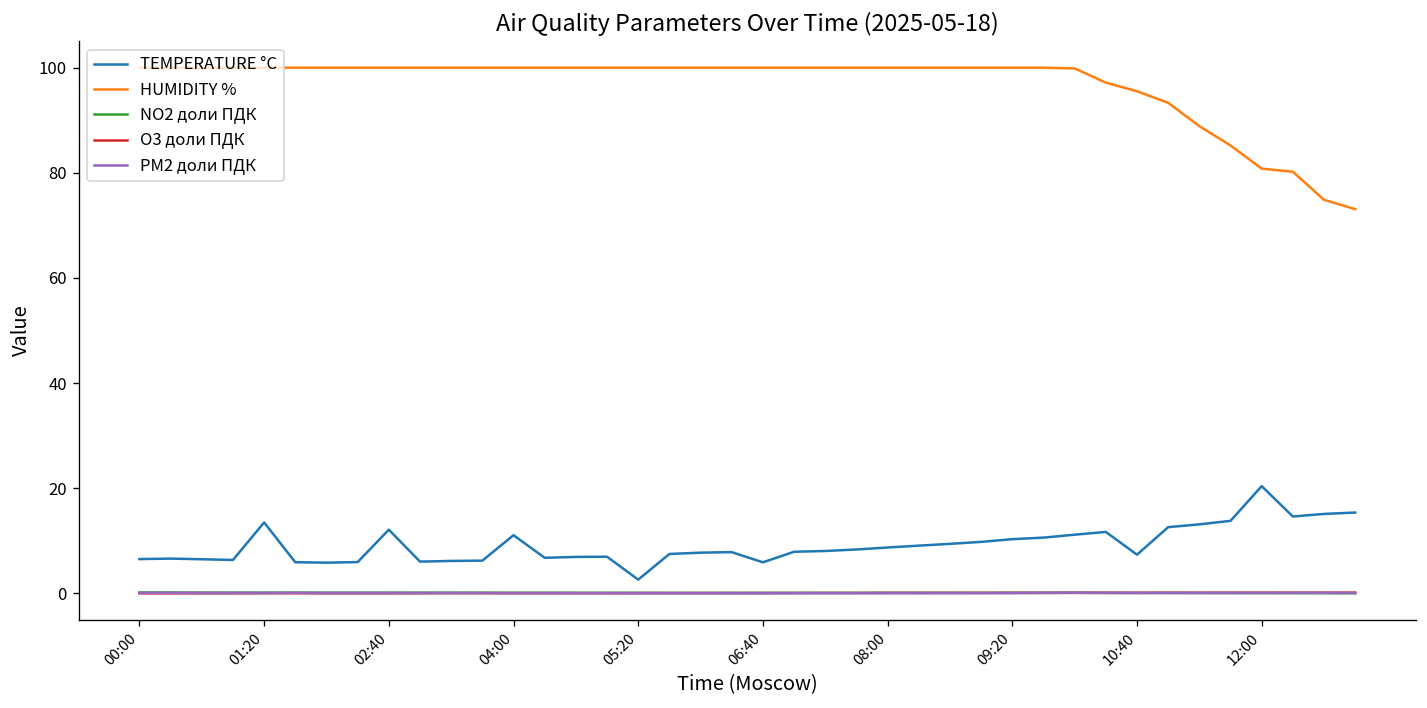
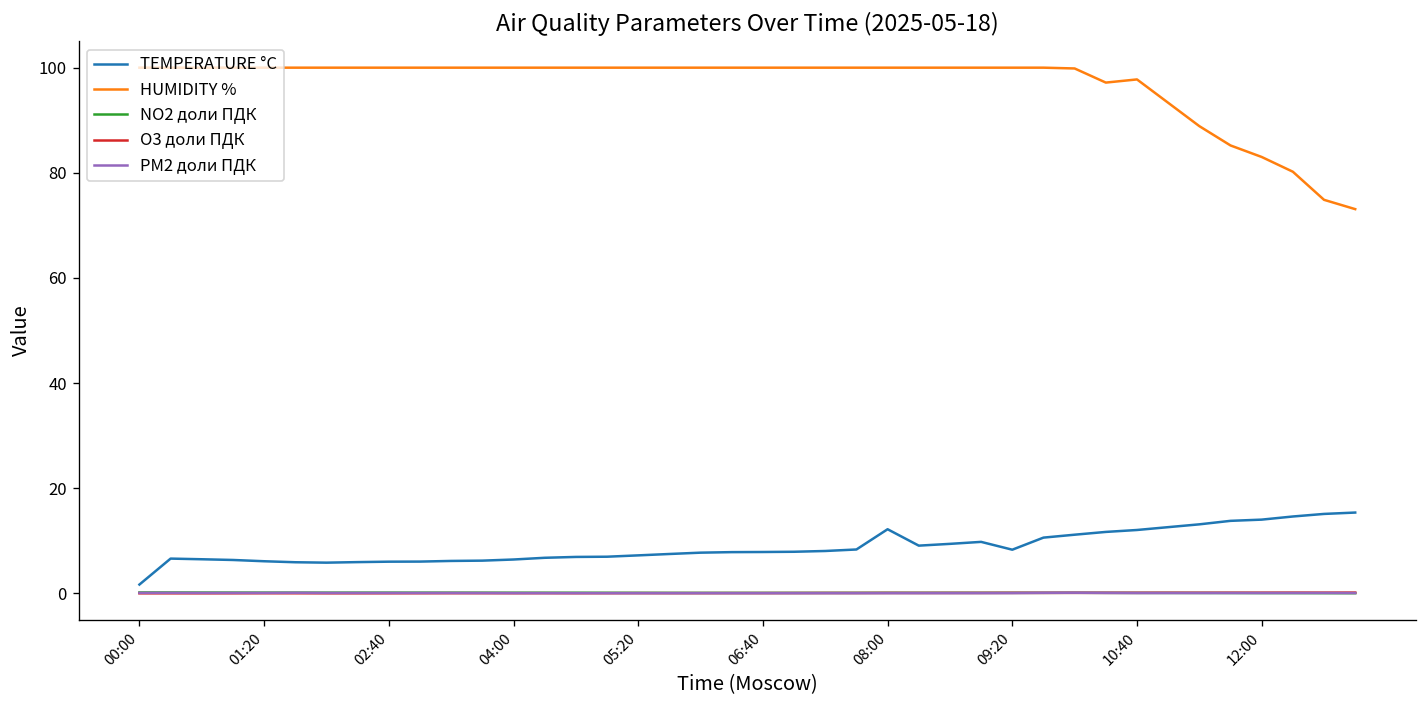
TEMPERATURE °C, 00:00: 7 -> 2
TEMPERATURE °C, 01:20: 13 -> 6
TEMPERATURE °C, 02:40: 12 -> 6
TEMPERATURE °C, 04:00: 11 -> 6
TEMPERATURE °C, 05:20: 3 -> 7
TEMPERATURE °C, 06:40: 6 -> 8
TEMPERATURE °C, 08:00: 9 -> 12
TEMPERATURE °C, 09:20: 10 -> 8
TEMPERATURE °C, 10:40: 7 -> 12
HUMIDITY %, 10:40: 96 -> 98
TEMPERATURE °C, 12:00: 20 -> 14
HUMIDITY %, 12:00: 81 -> 83
